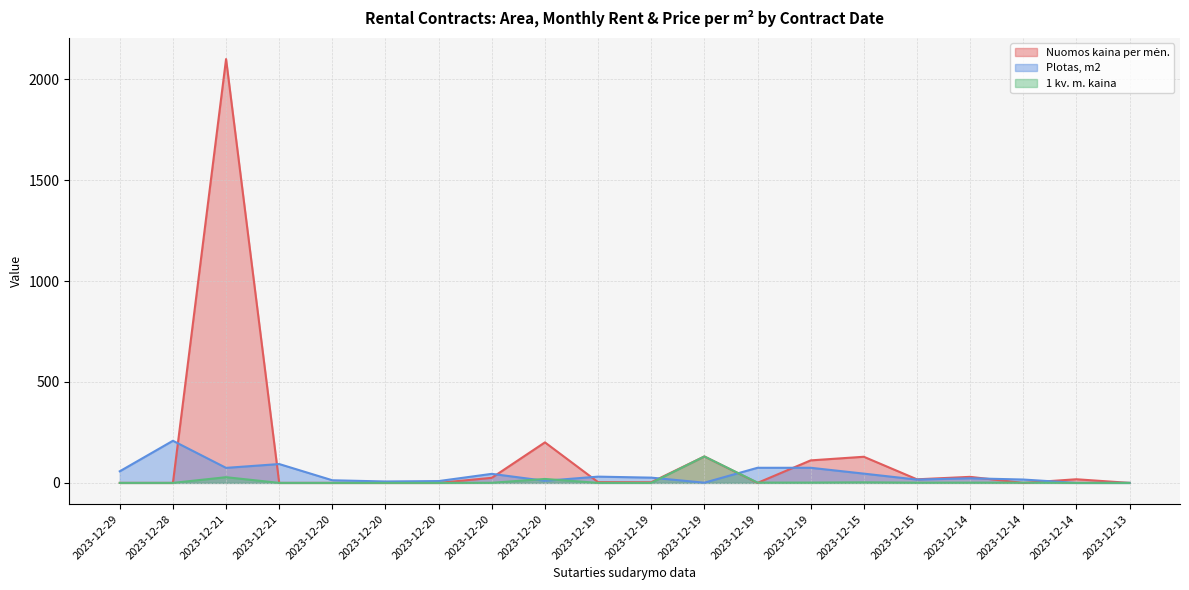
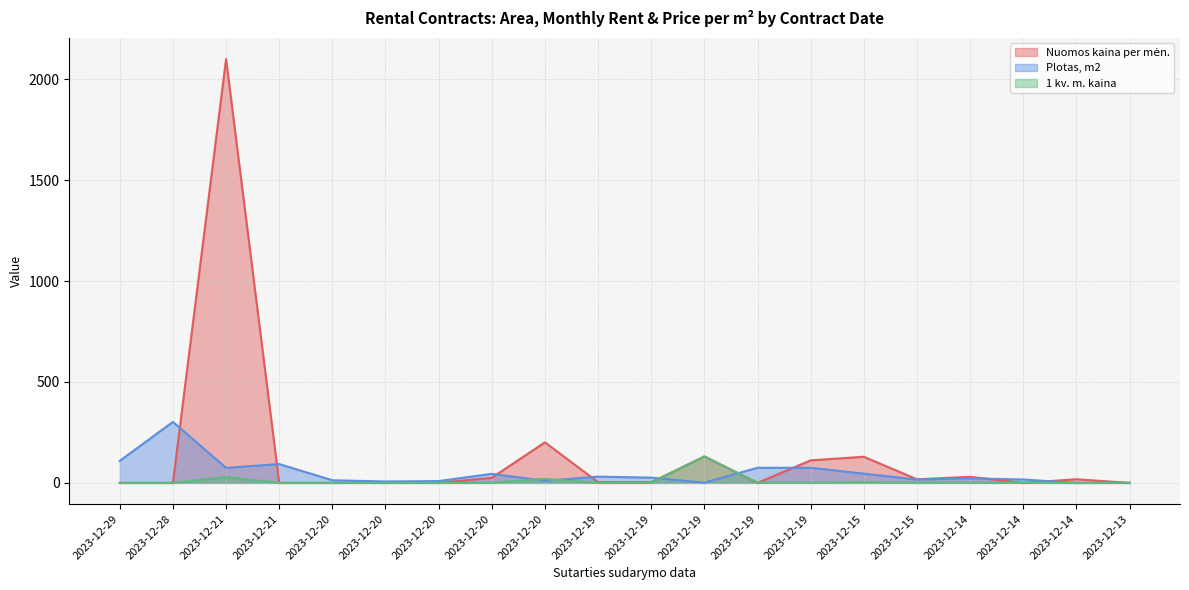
Plotas, m2, 2023-12-29: 60 -> 110
Plotas, m2, 2023-12-28: 210 -> 300
